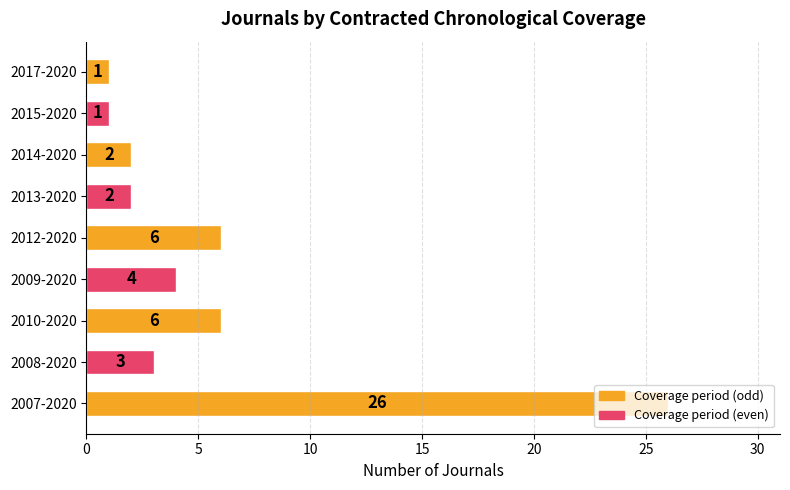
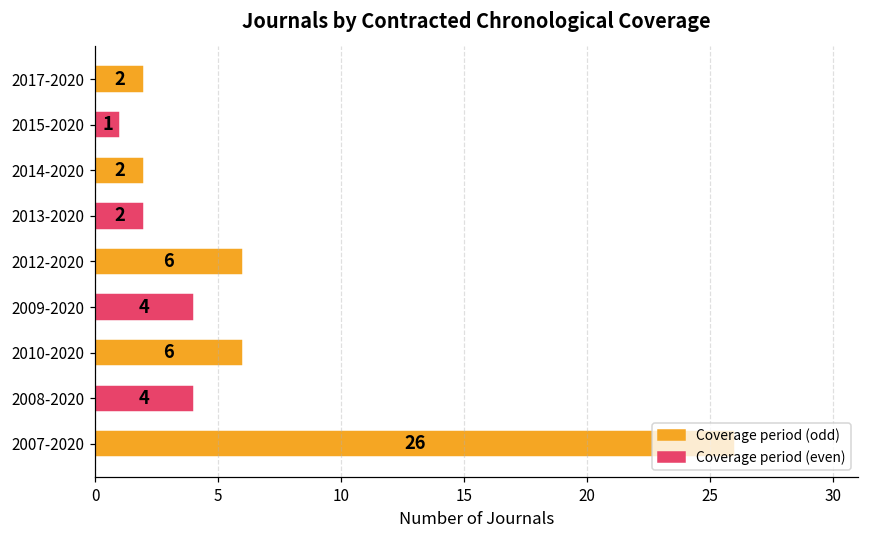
2017-2020: 1 -> 2
2008-2020: 3 -> 4
